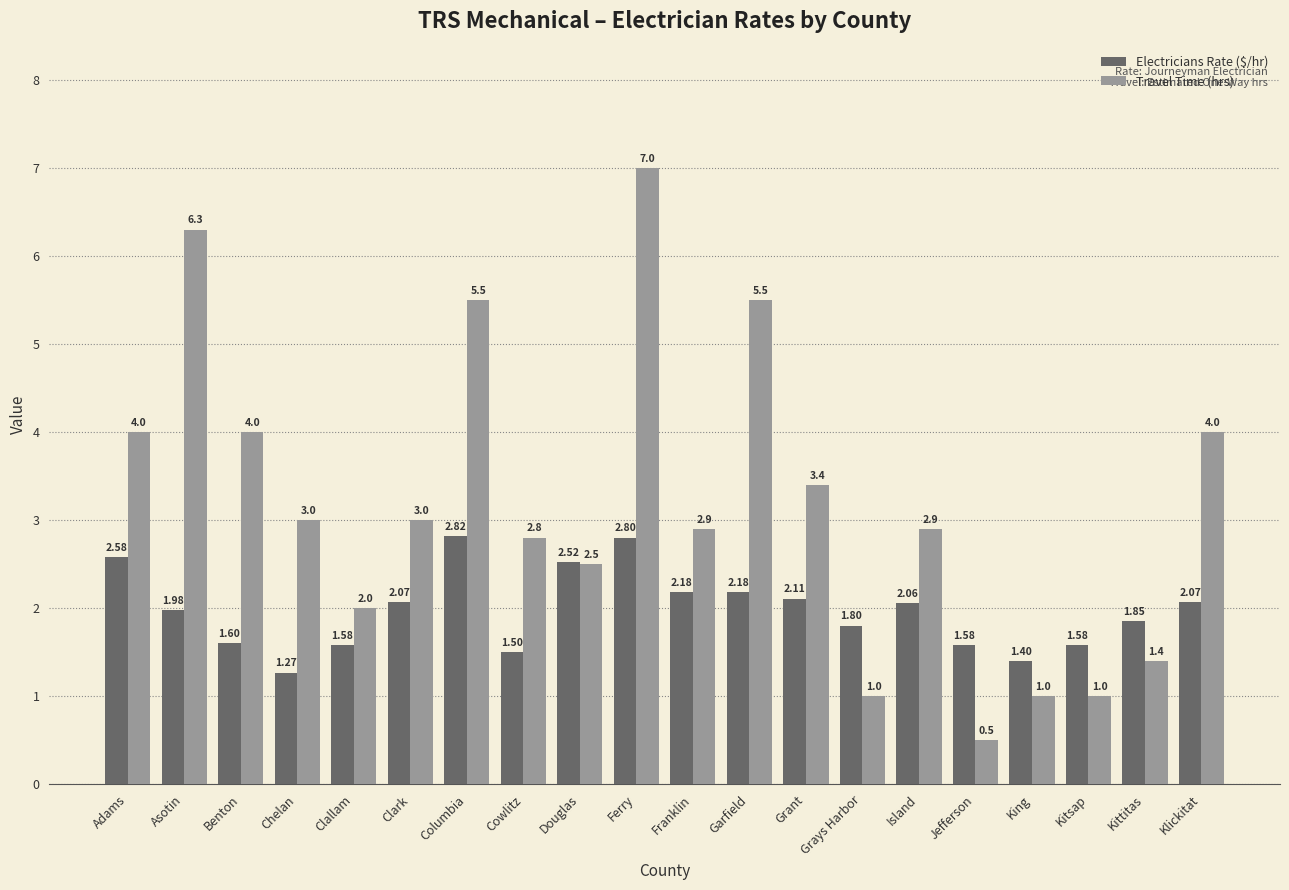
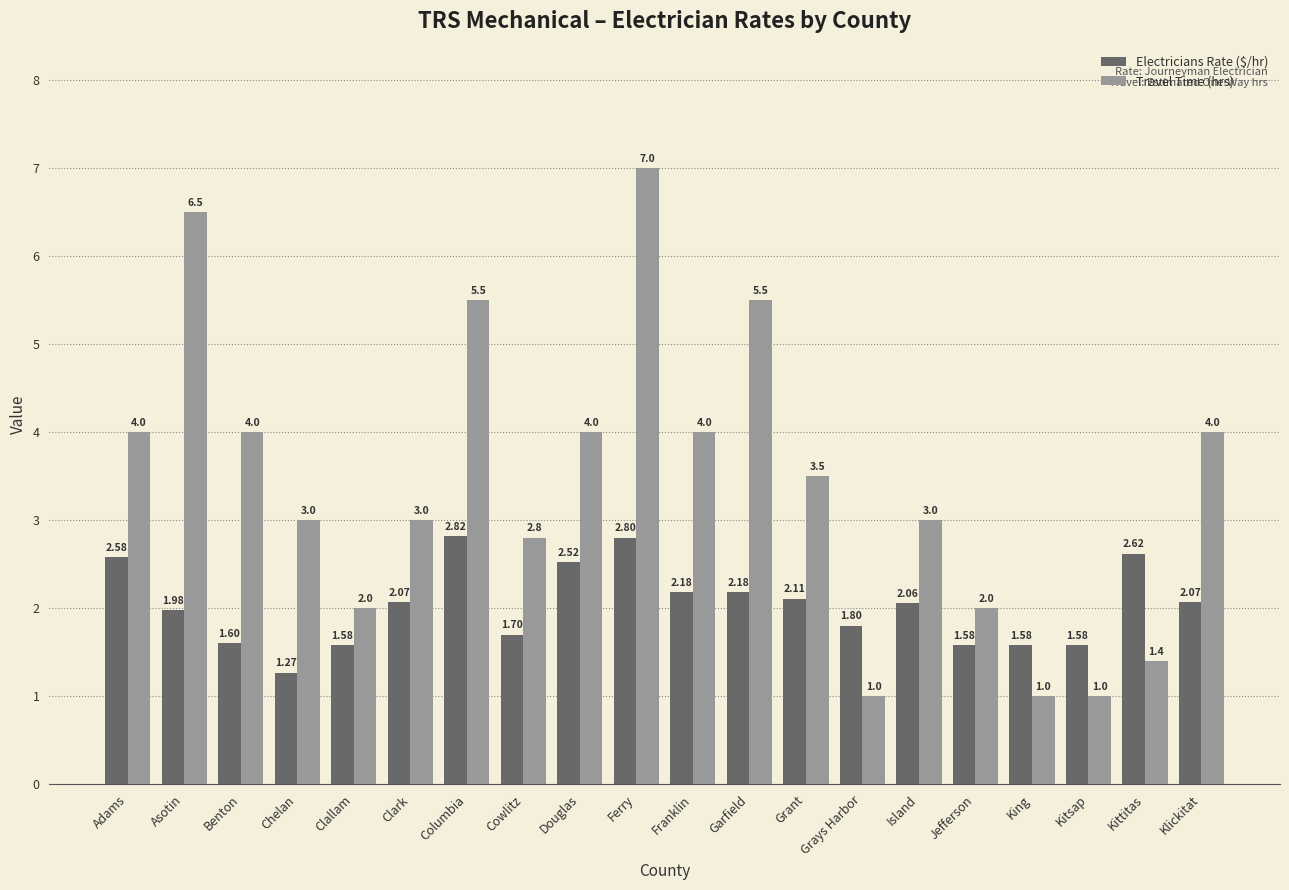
Travel Time (hrs), Asotin: 6.3 -> 6.5
Electricians Rate ($/hr), Cowlitz: 1.50 -> 1.70
Travel Time (hrs), Douglas: 2.5 -> 4.0
Travel Time (hrs), Franklin: 2.9 -> 4.0
Travel Time (hrs), Grant: 3.4 -> 3.5
Travel Time (hrs), Island: 2.9 -> 3.0
Travel Time (hrs), Jefferson: 0.5 -> 2.0
Electricians Rate ($/hr), King: 1.40 -> 1.58
Electricians Rate ($/hr), Kittitas: 1.85 -> 2.62
